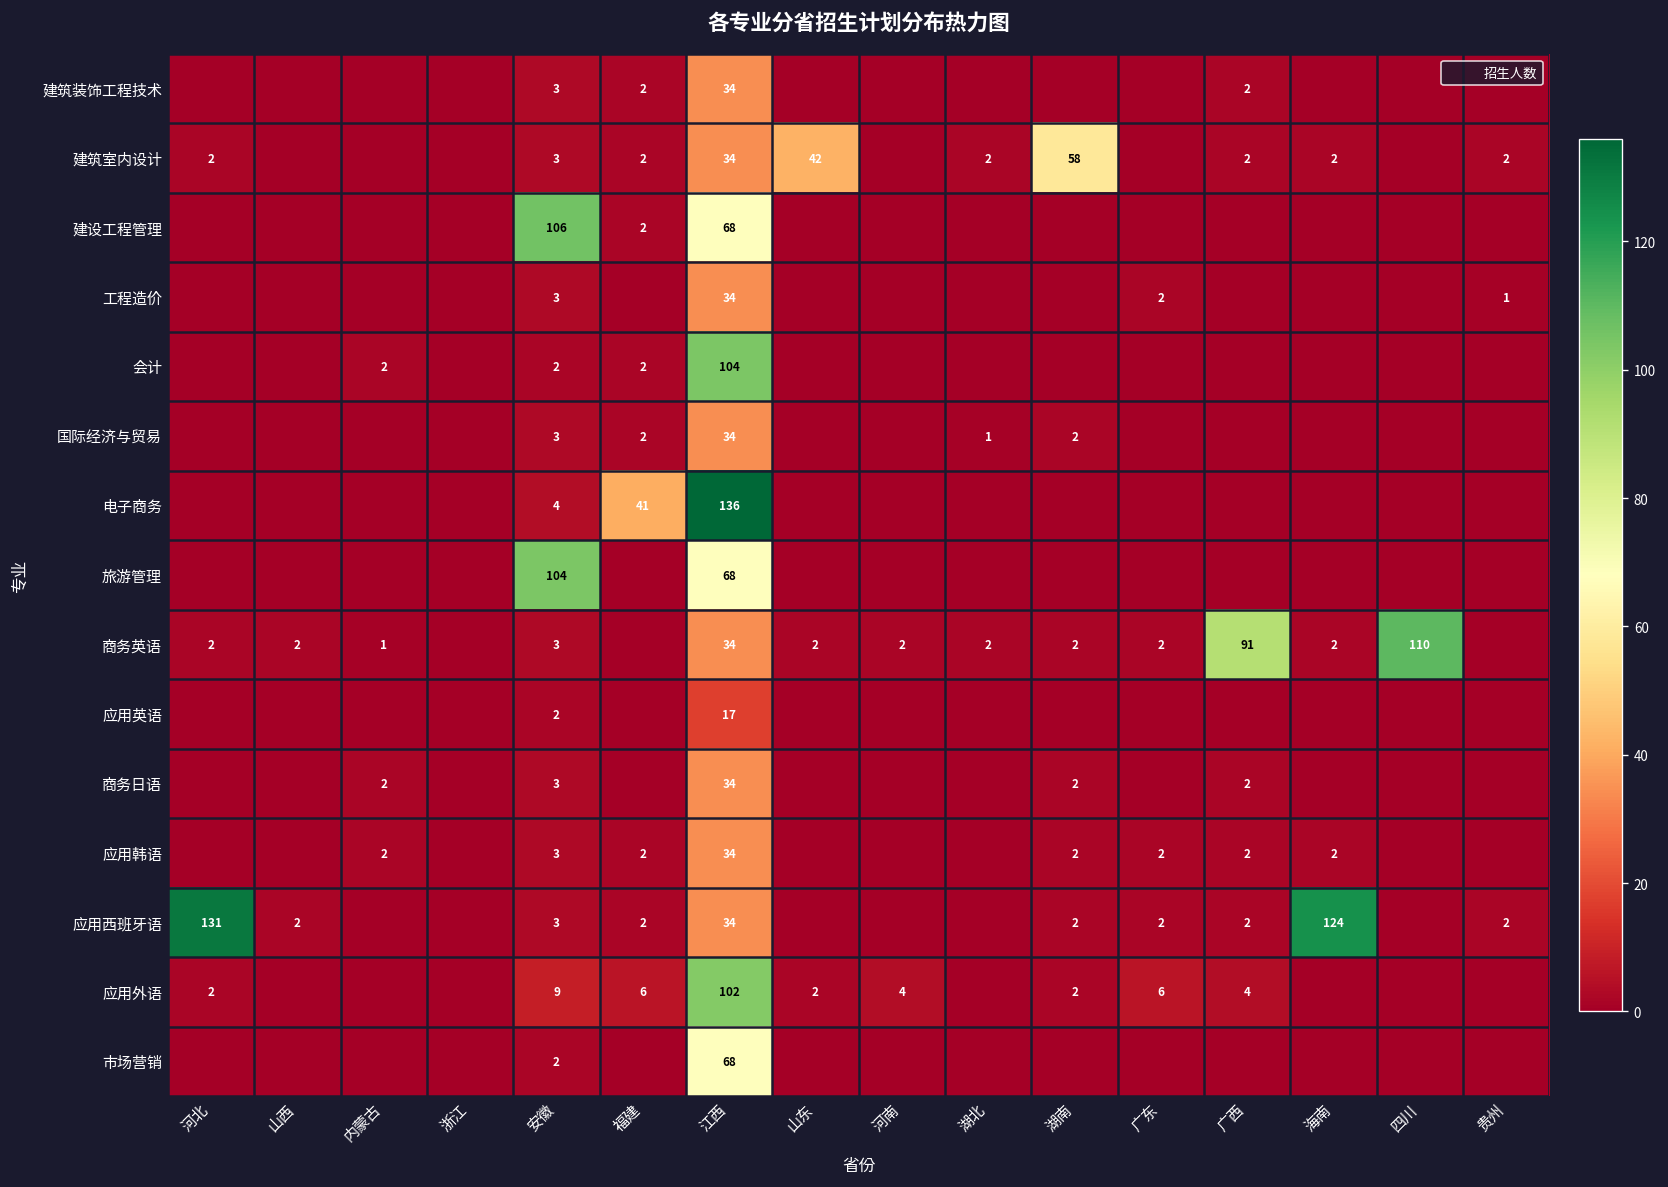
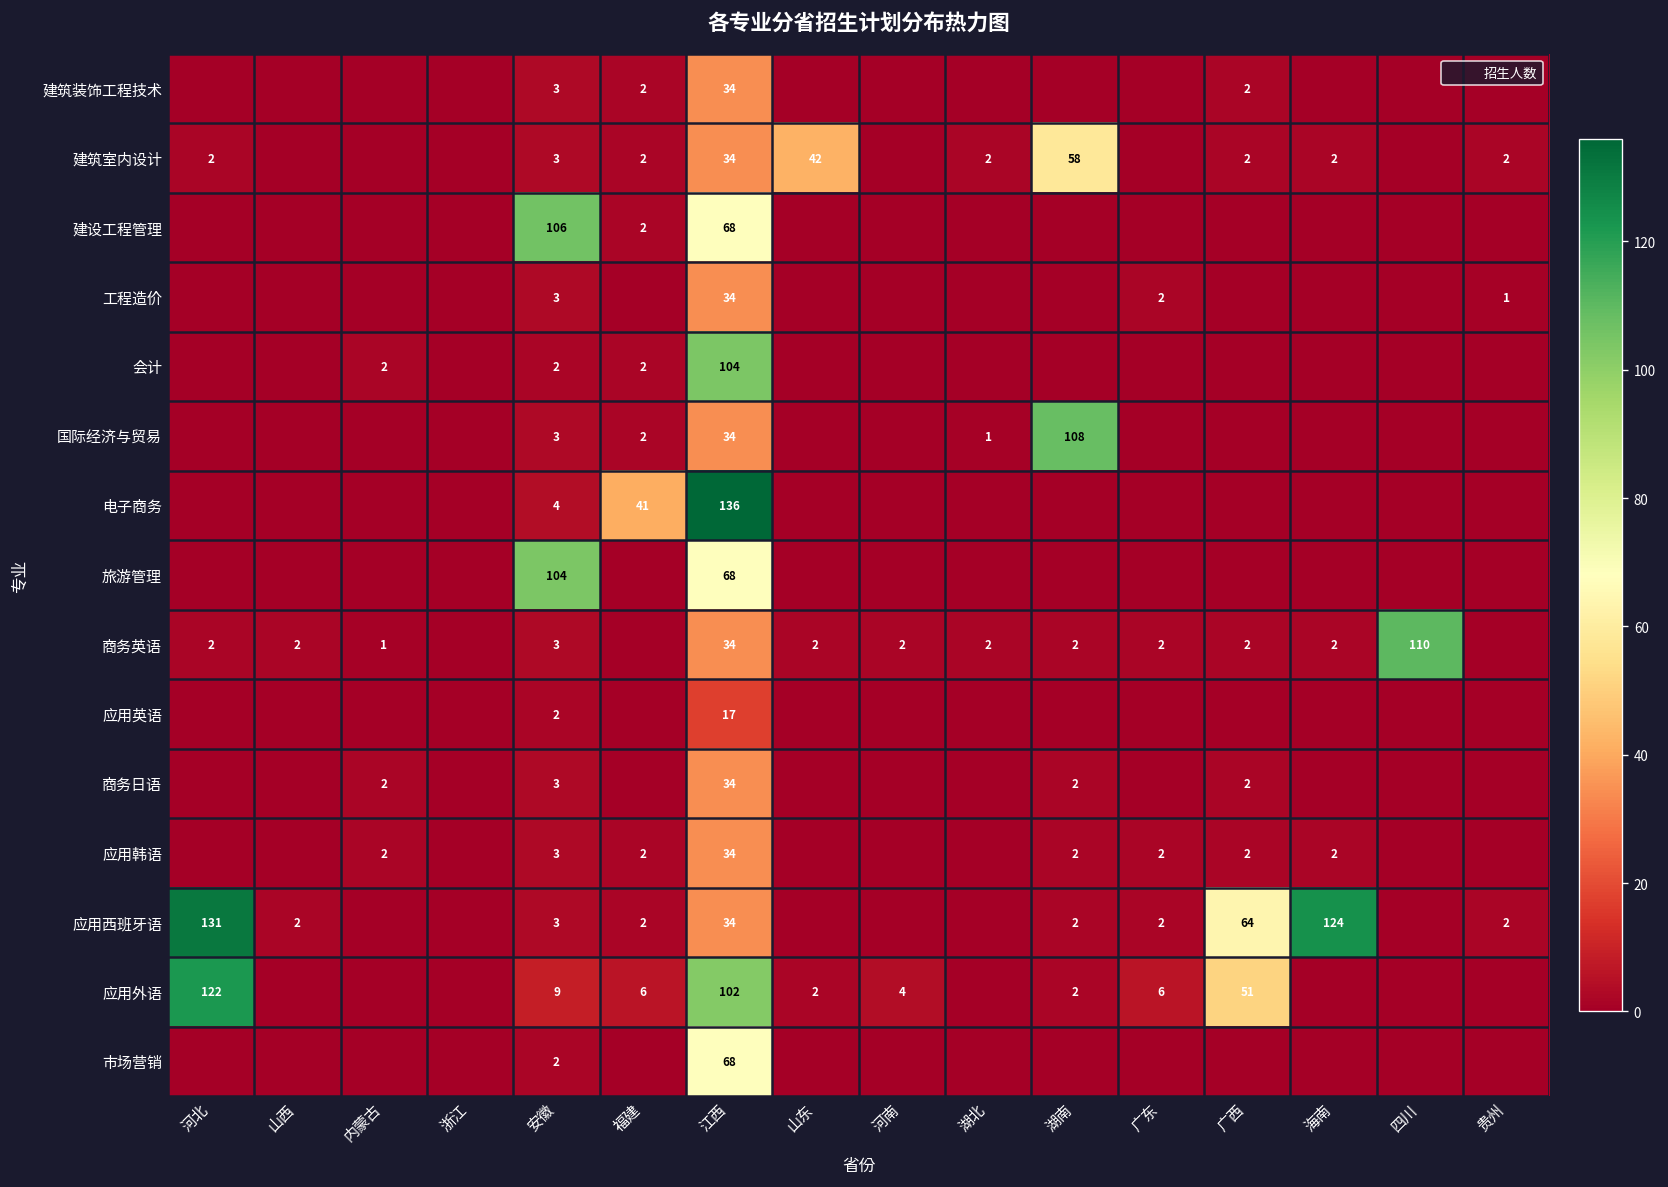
国际经济与贸易, 湖南: 2 -> 108
商务英语, 广西: 91 -> 2
应用西班牙语, 广西: 2 -> 64
应用外语, 河北: 2 -> 122
应用外语, 广西: 4 -> 51
